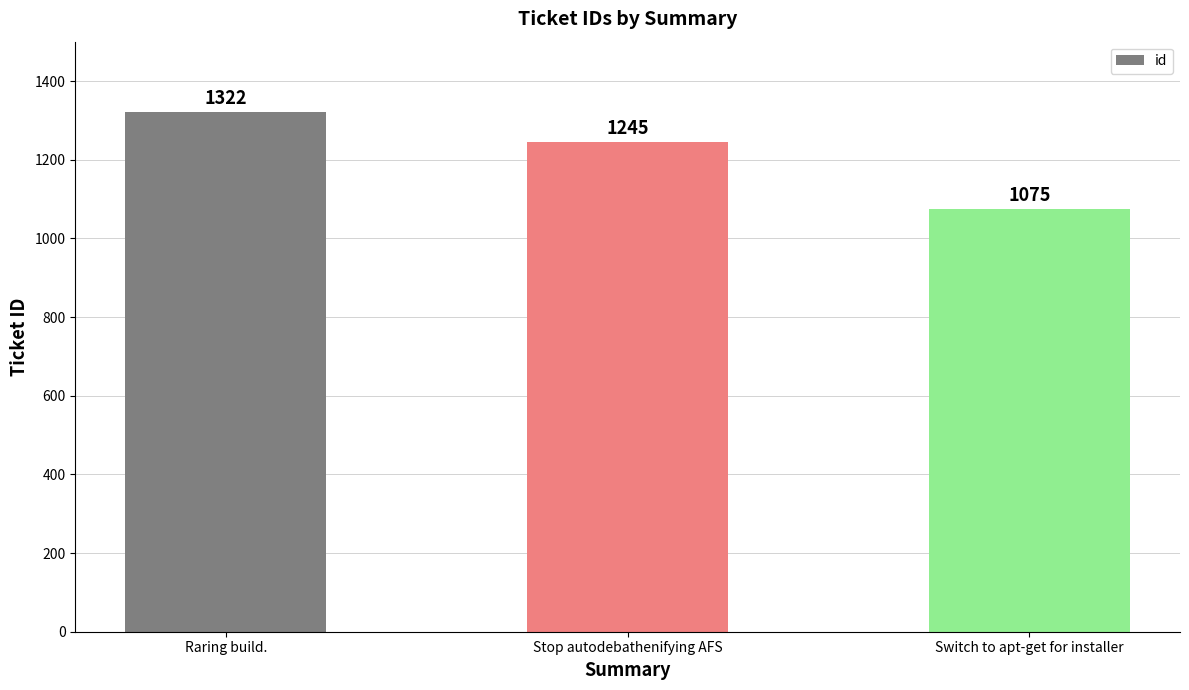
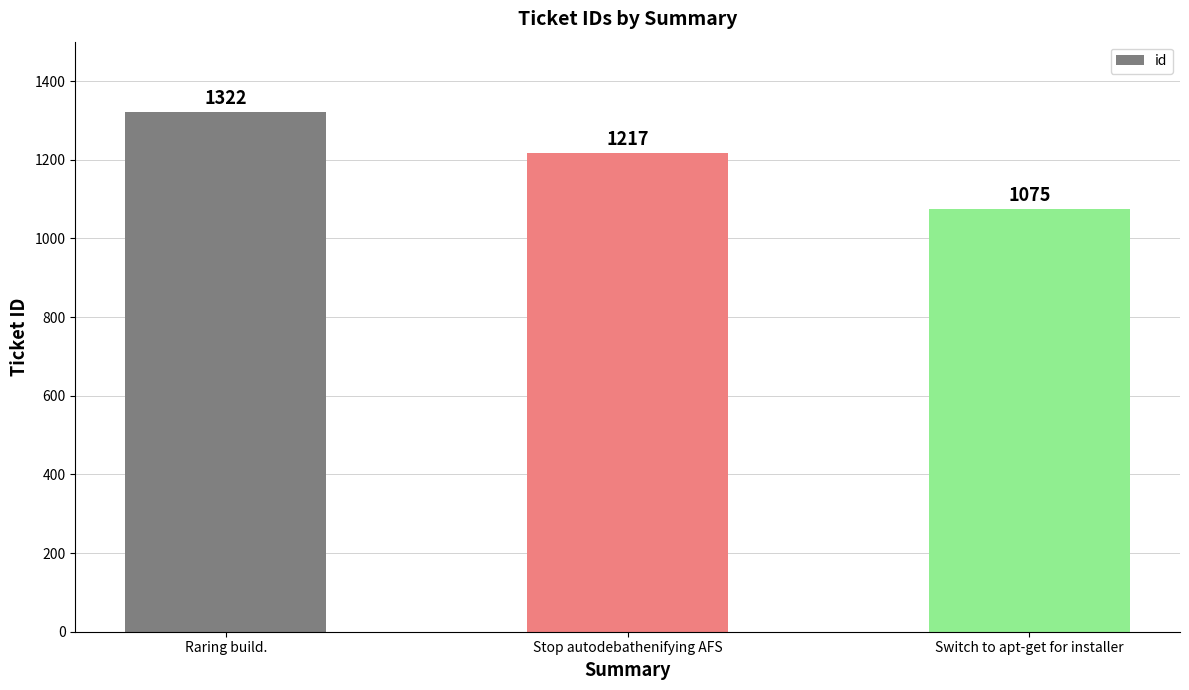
Stop autodebathenifying AFS: 1245 -> 1217
